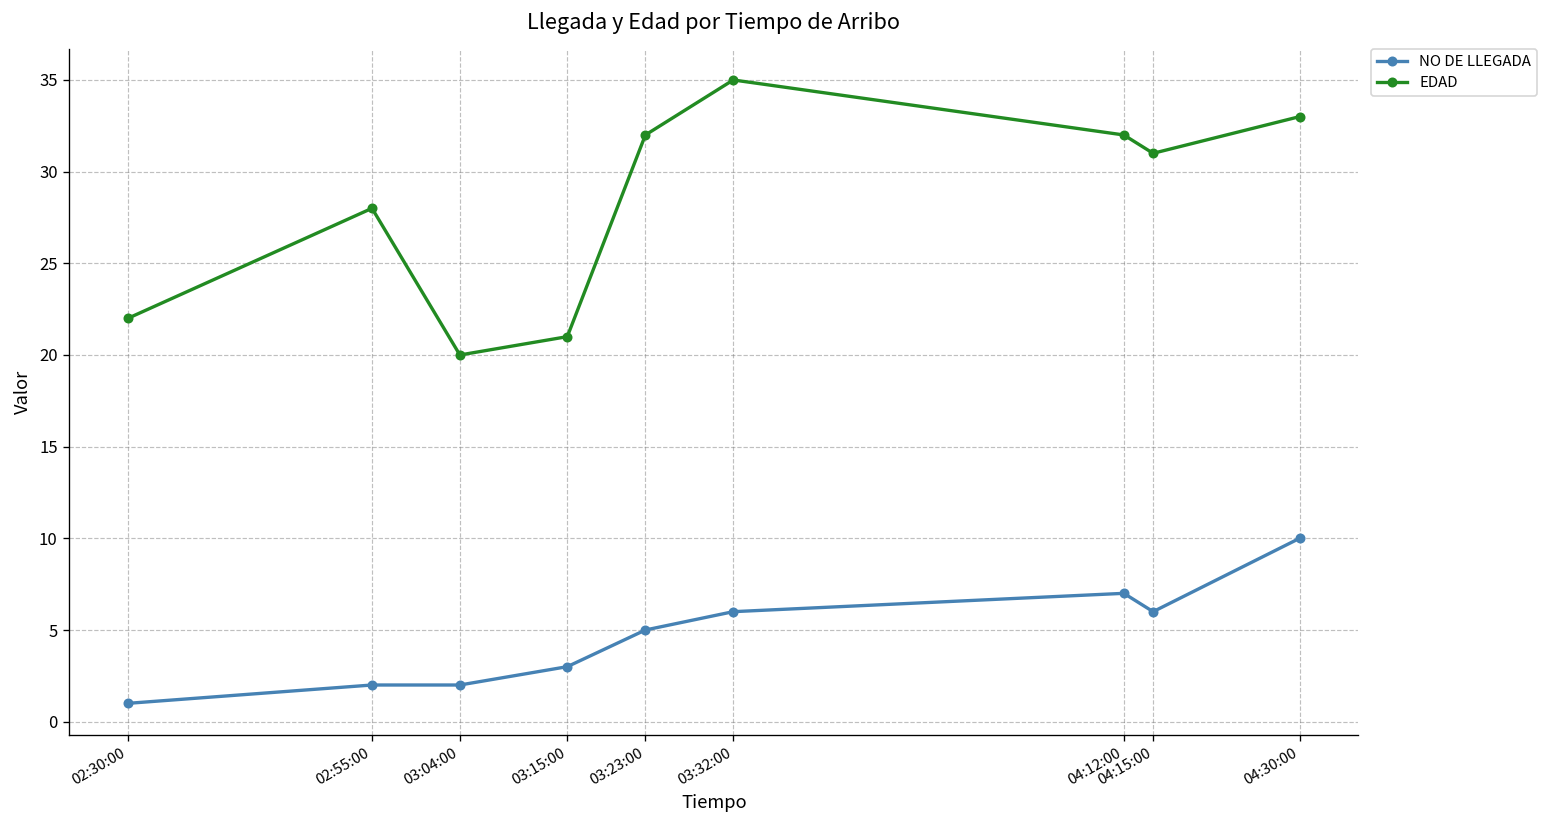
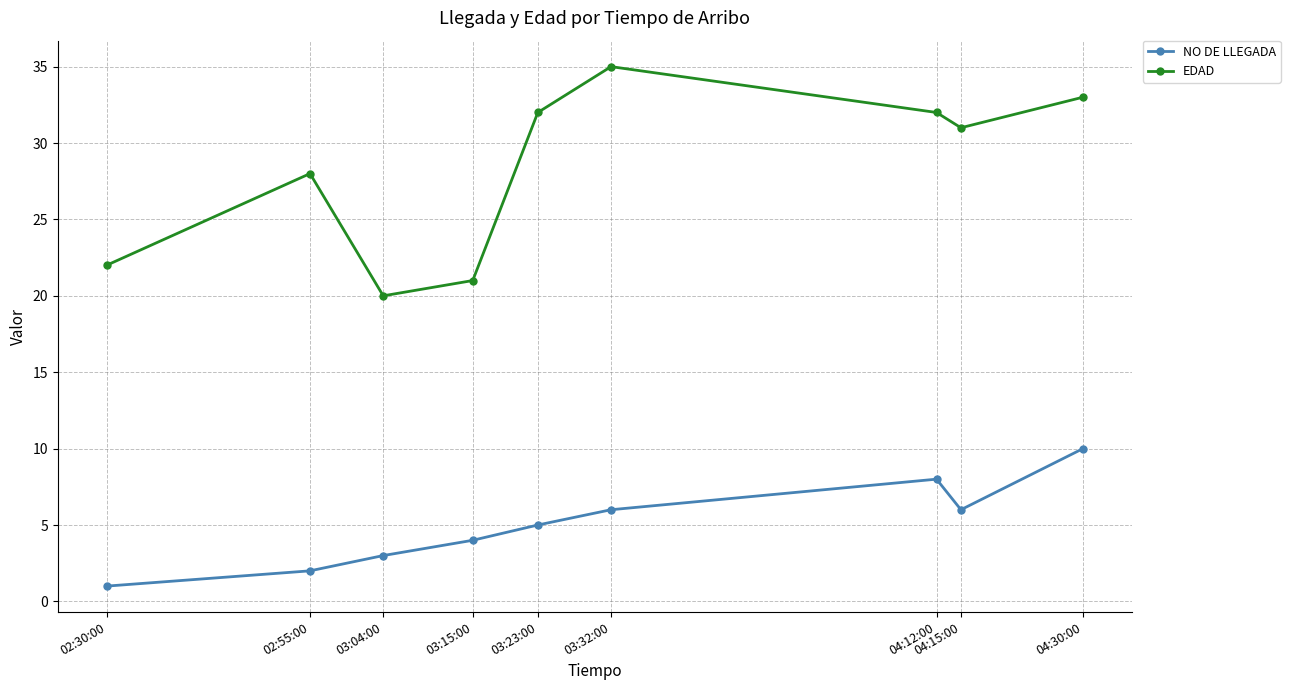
NO DE LLEGADA, 03:04:00: 2 -> 3
NO DE LLEGADA, 03:15:00: 3 -> 4
NO DE LLEGADA, 04:12:00: 7 -> 8
